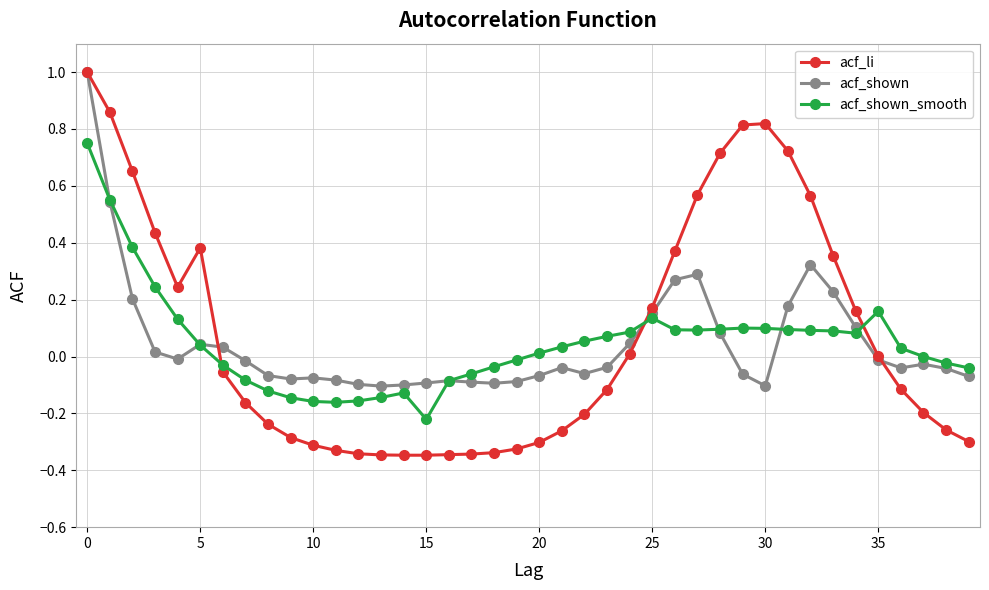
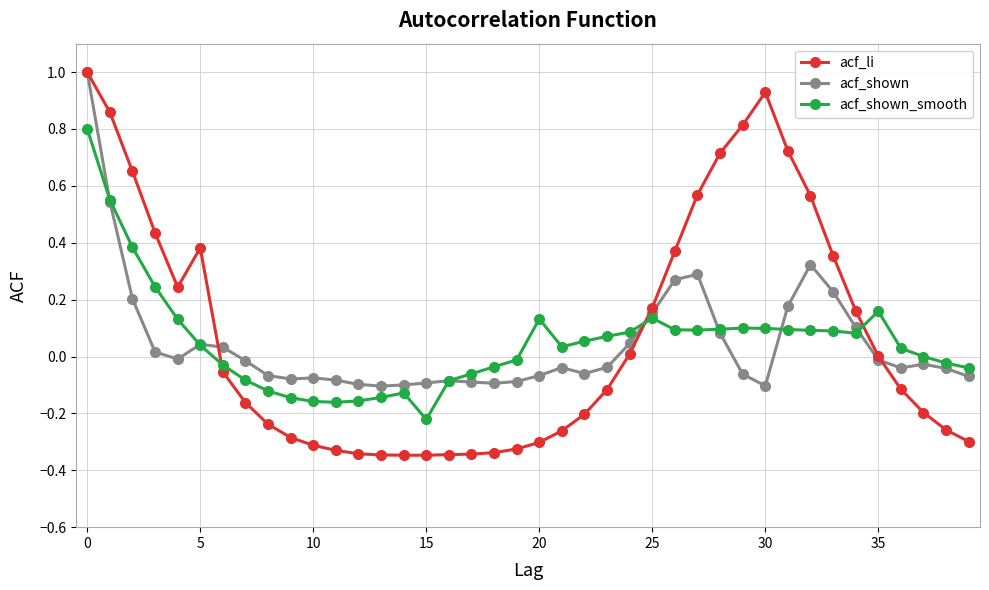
acf_shown_smooth, 0: 0.75 -> 0.80
acf_shown_smooth, 20: 0.01 -> 0.13
acf_li, 30: 0.82 -> 0.93
